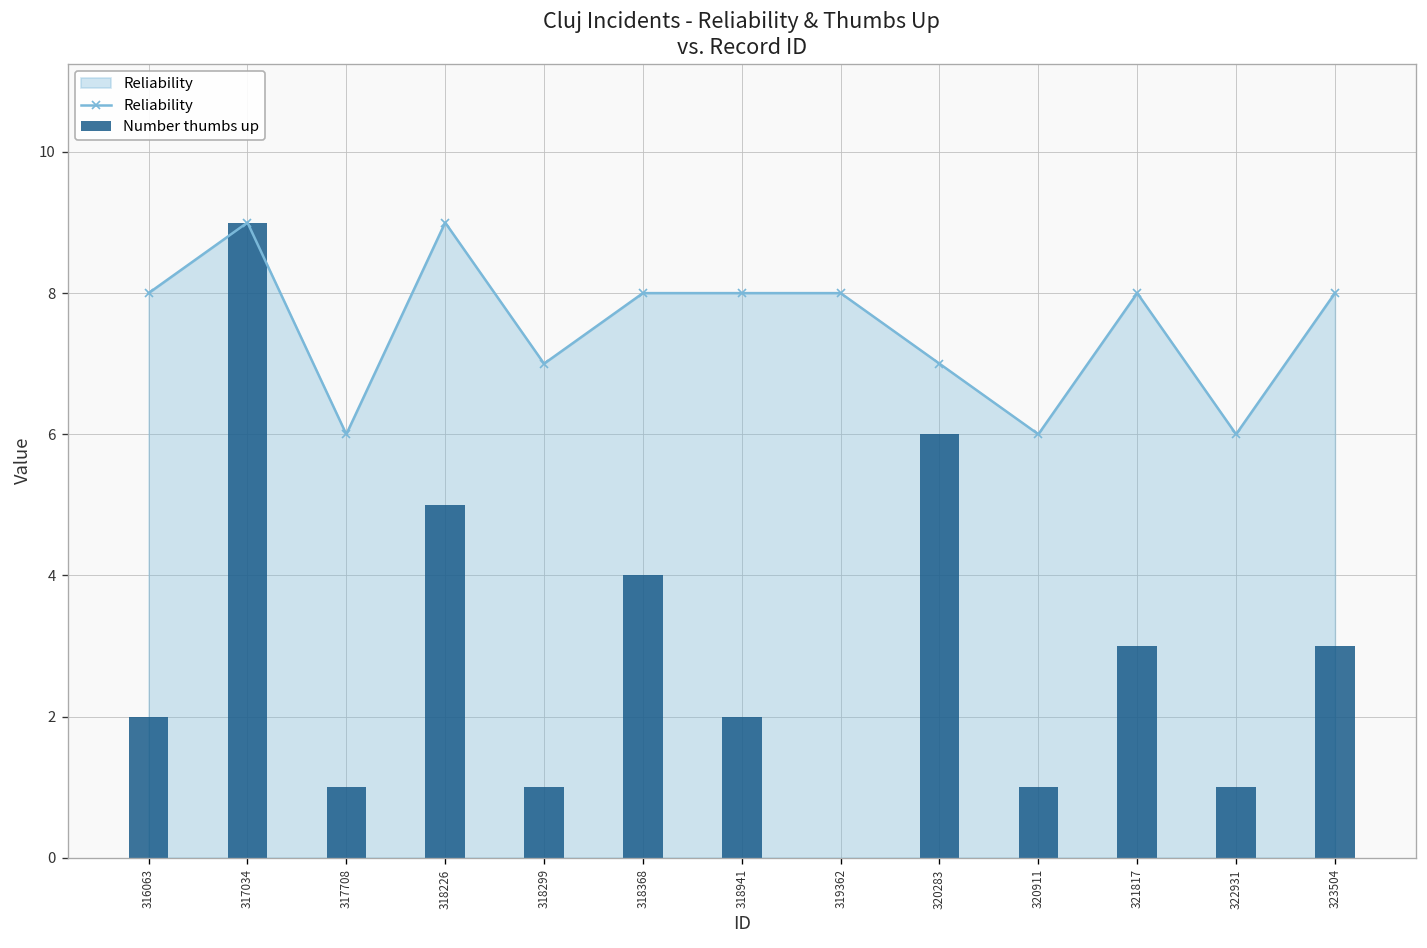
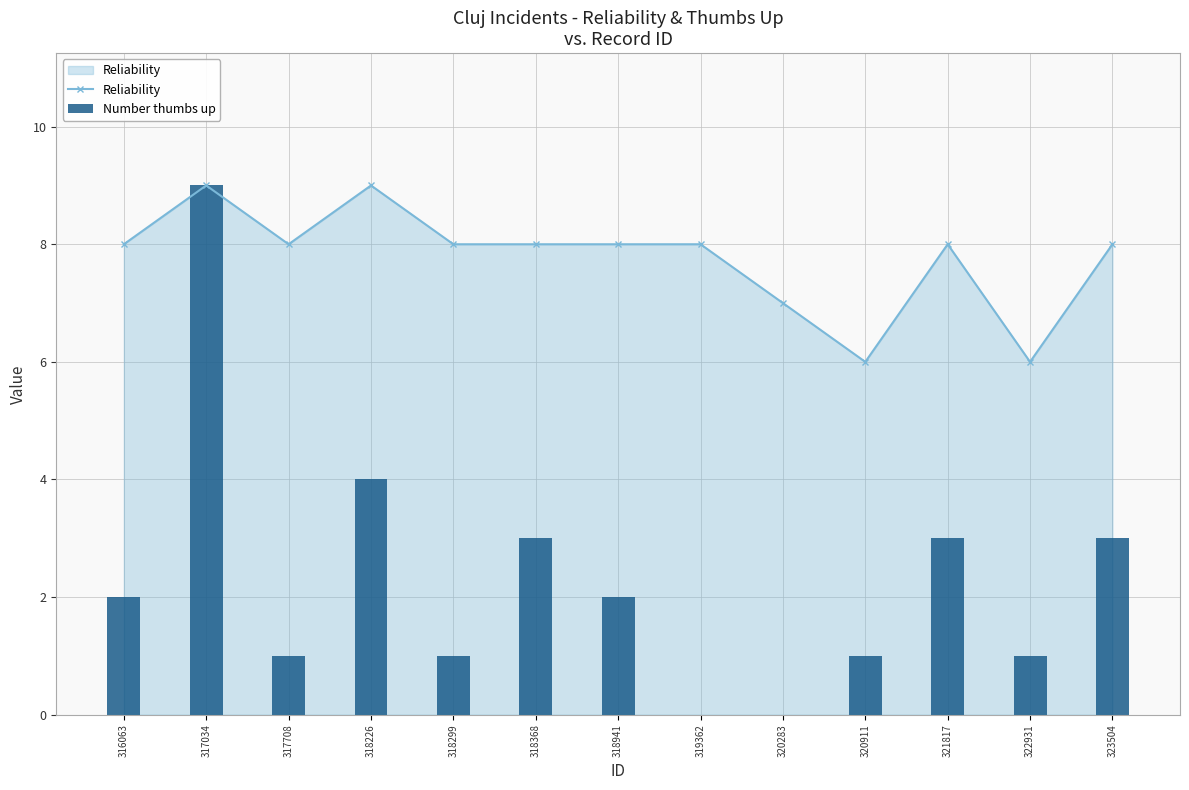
Reliability, 317708: 6 -> 8
Number thumbs up, 318226: 5 -> 4
Reliability, 318299: 7 -> 8
Number thumbs up, 318368: 4 -> 3
Number thumbs up, 320283: 6 -> 0
